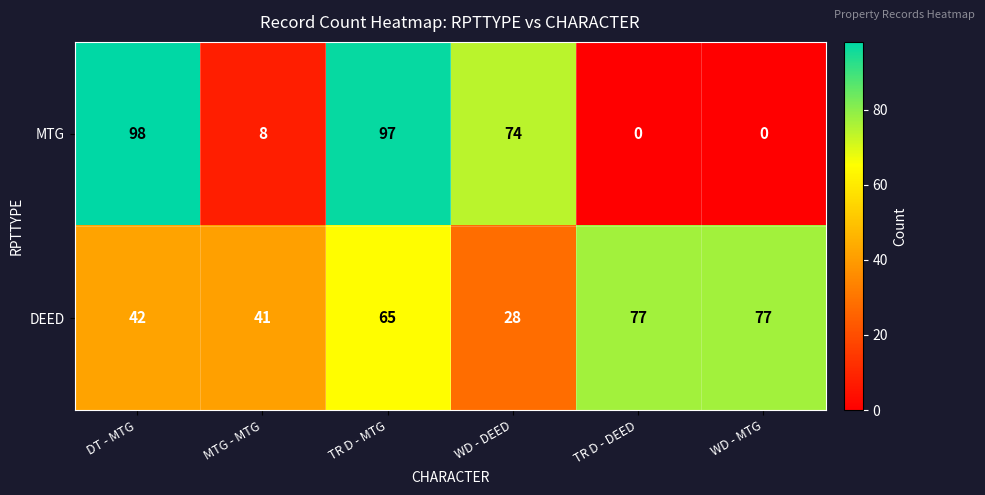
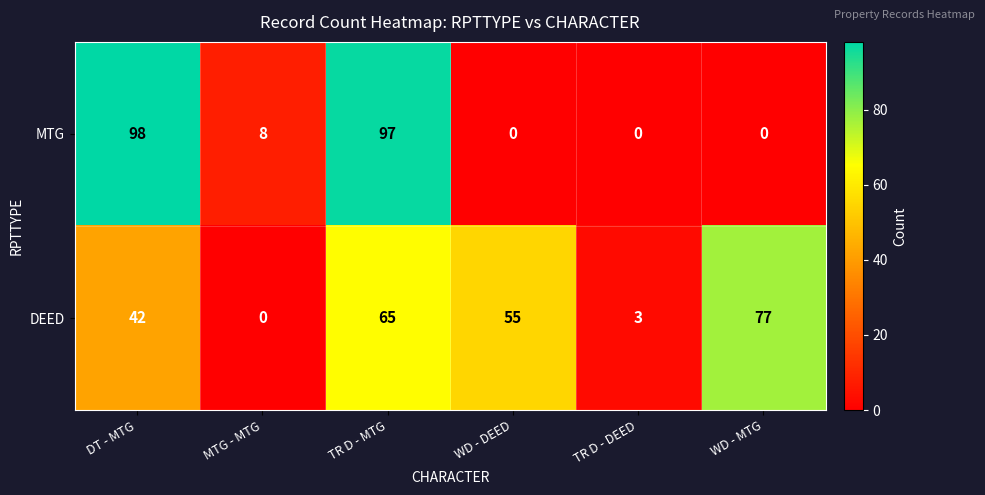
MTG, WD - DEED: 74 -> 0
DEED, MTG - MTG: 41 -> 0
DEED, WD - DEED: 28 -> 55
DEED, TR D - DEED: 77 -> 3
